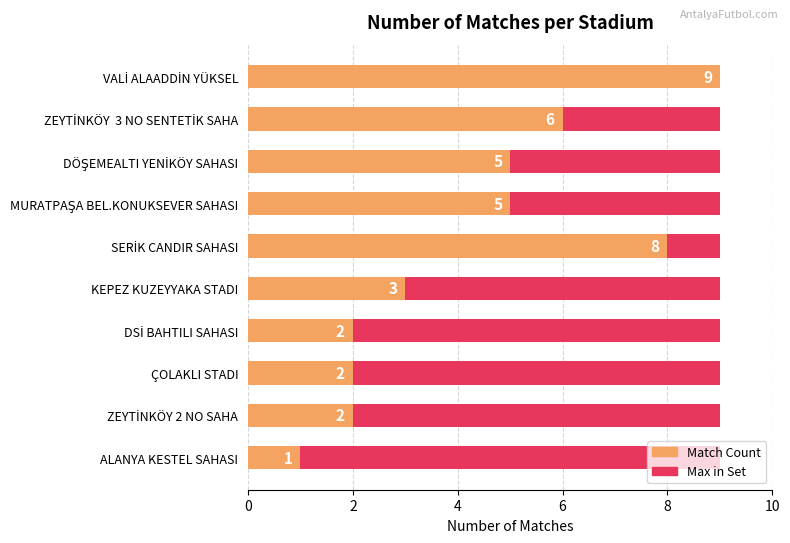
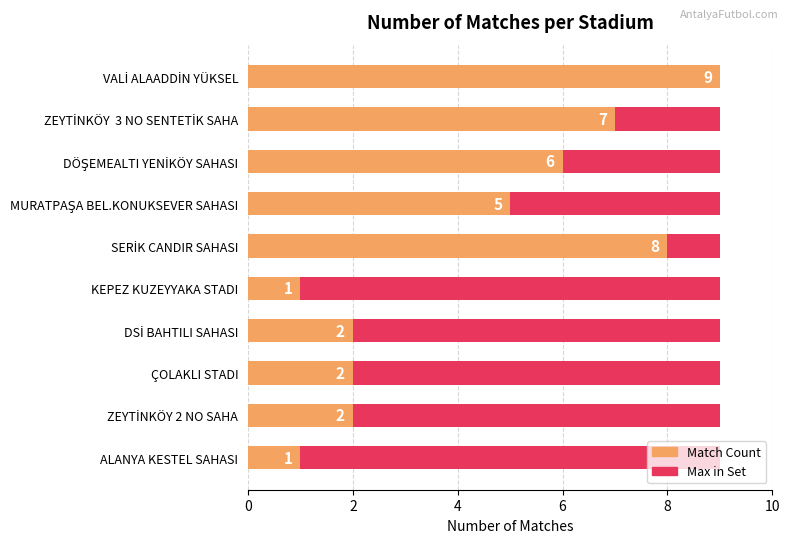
Match Count, ZEYTİNKÖY 3 NO SENTETİK SAHA: 6 -> 7
Match Count, DÖŞEMEALTI YENİKÖY SAHASI: 5 -> 6
Match Count, KEPEZ KUZEYYAKA STADI: 3 -> 1
